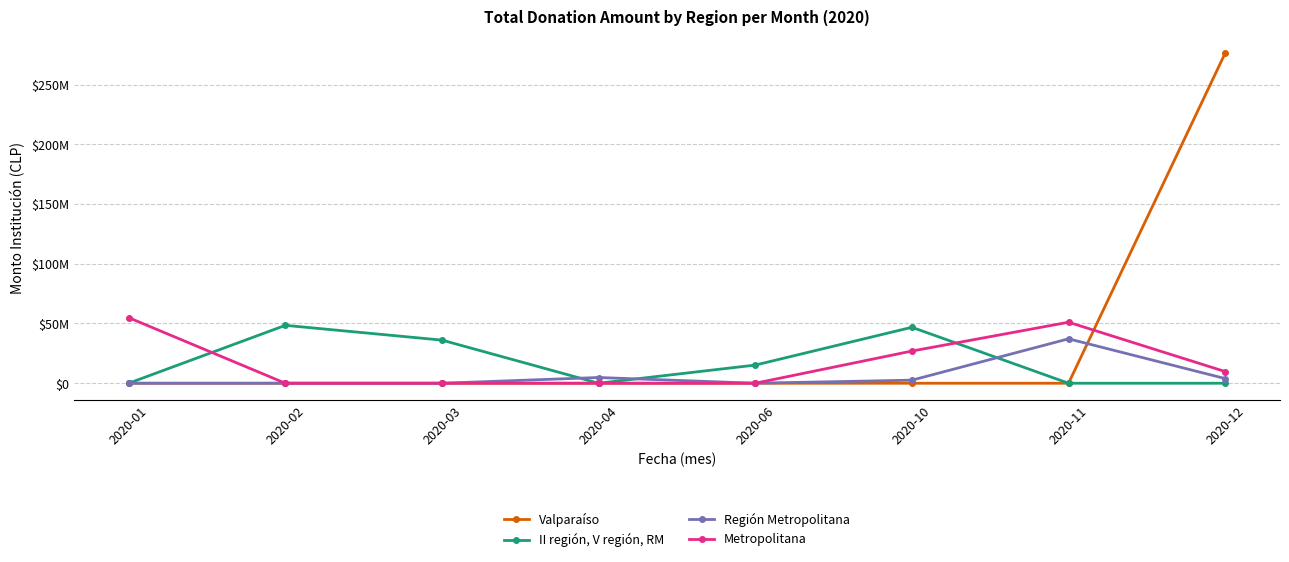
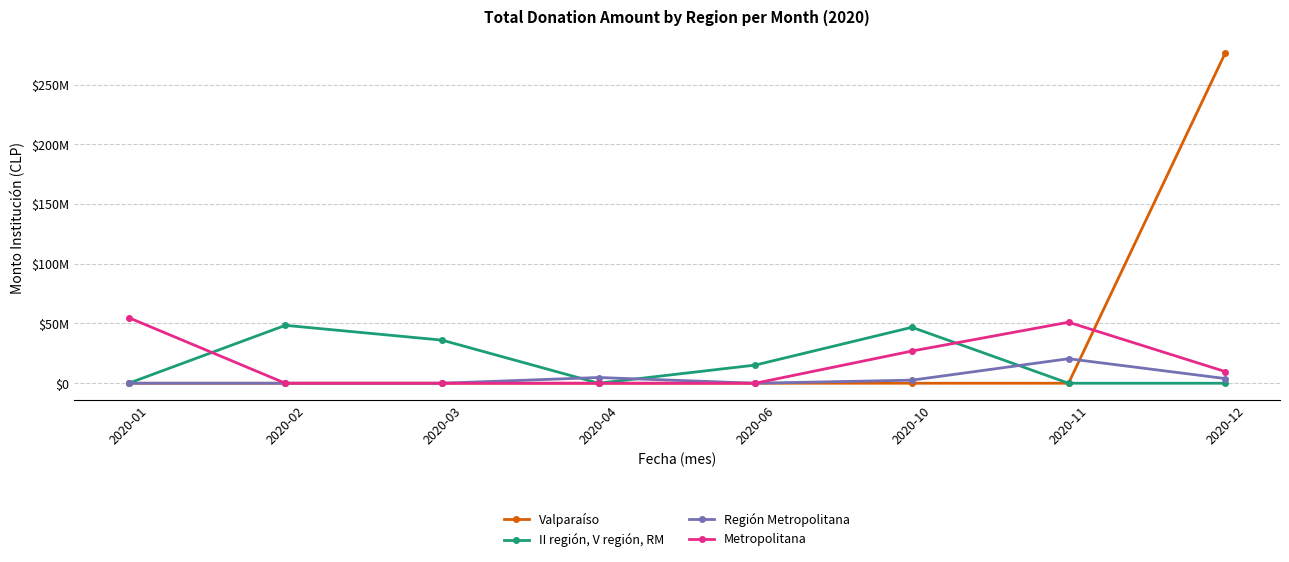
Región Metropolitana, 2020-11: $37000000 -> $21000000
